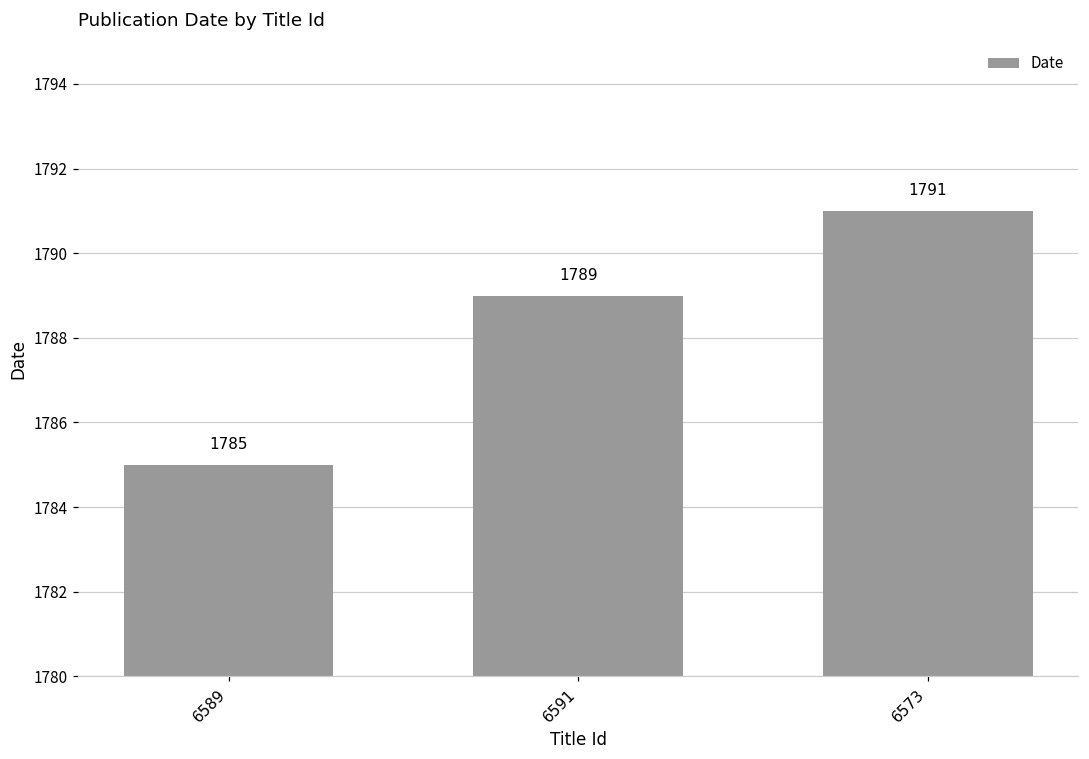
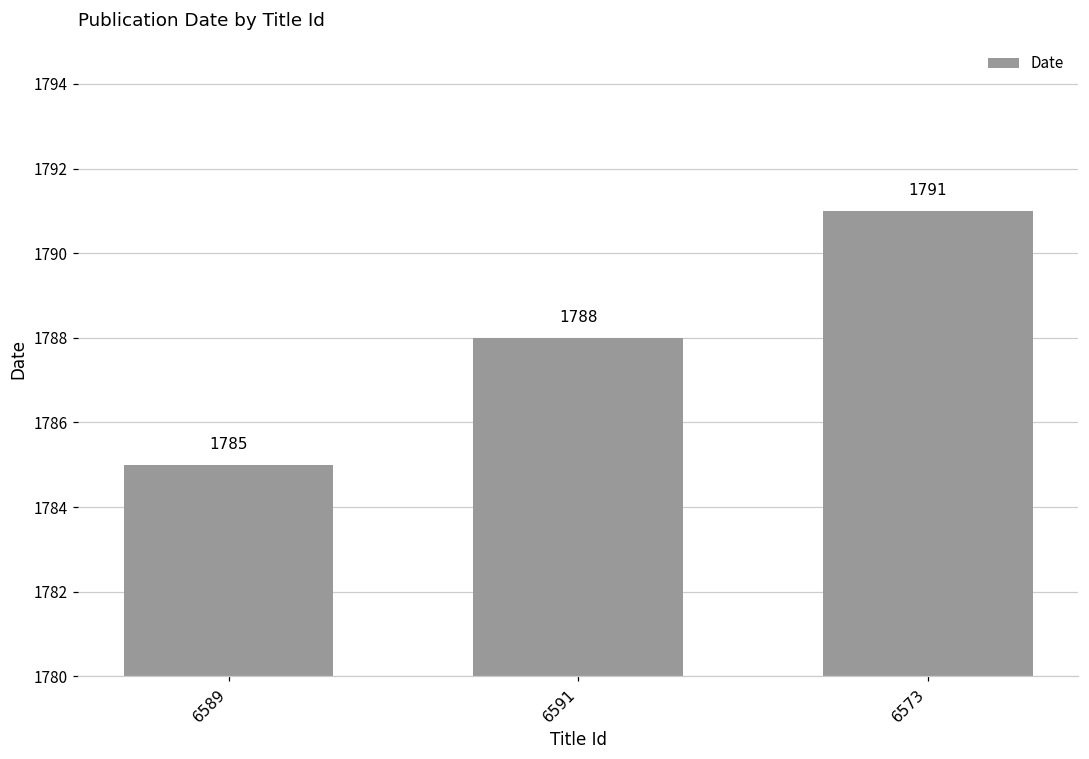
6591: 1789 -> 1788
